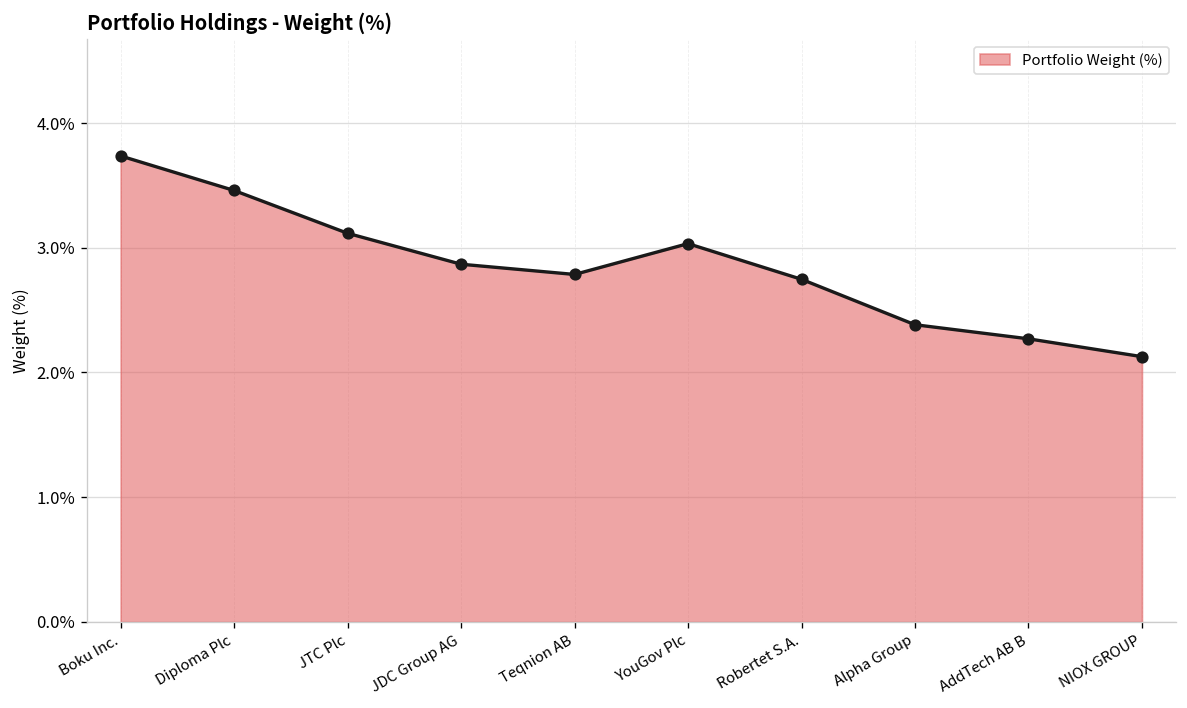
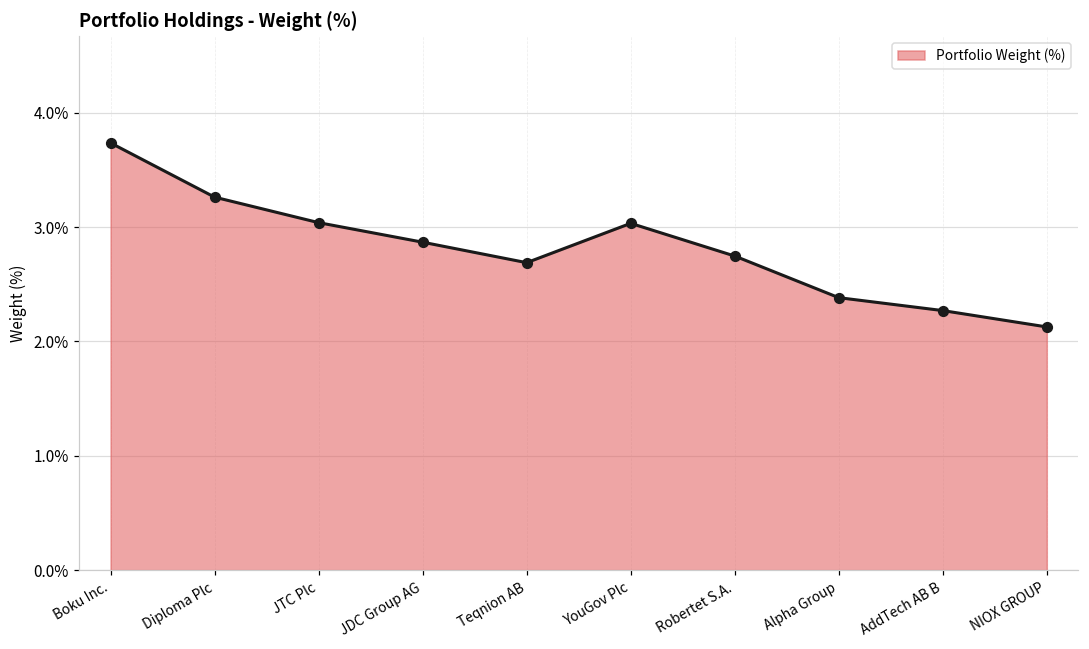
Diploma Plc: 3.46% -> 3.26%
JTC Plc: 3.12% -> 3.04%
Teqnion AB: 2.79% -> 2.69%
